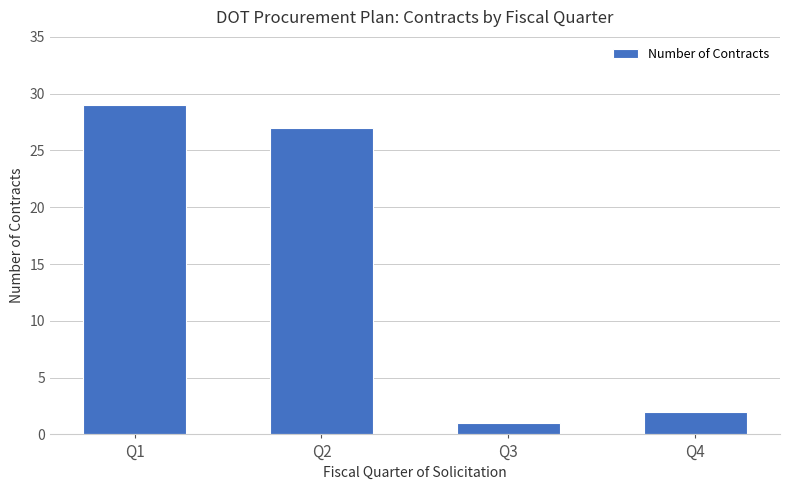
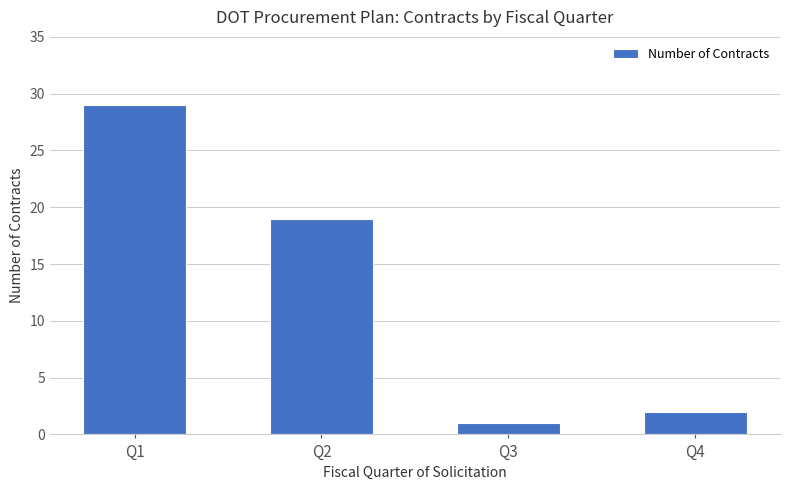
Q2: 27 -> 19
